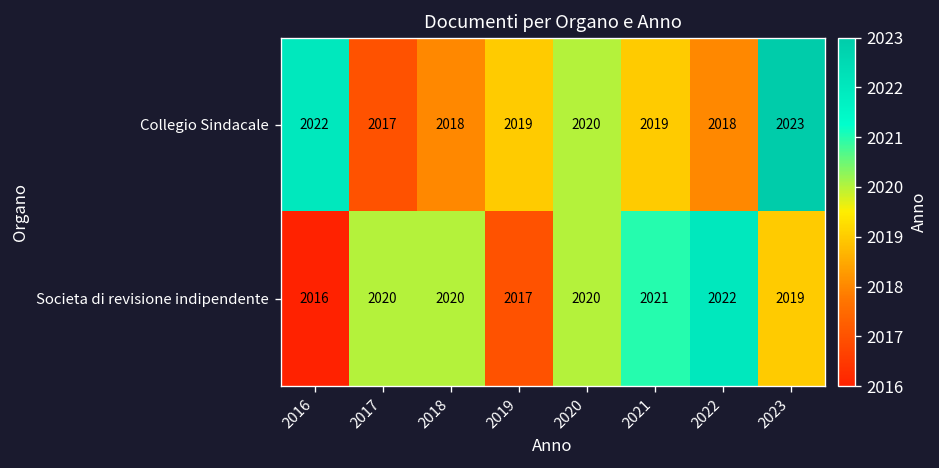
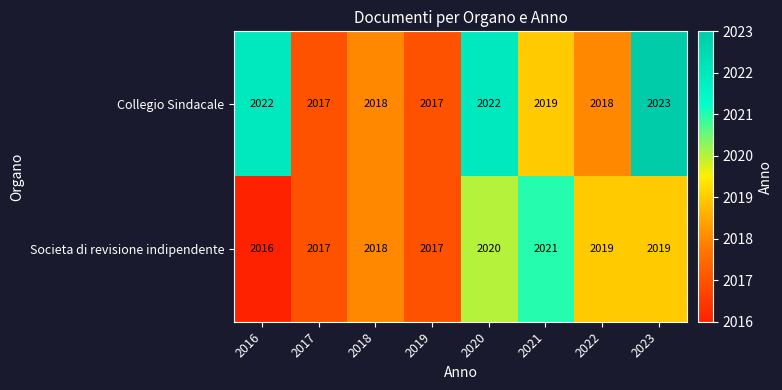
Collegio Sindacale, 2019: 2019 -> 2017
Collegio Sindacale, 2020: 2020 -> 2022
Societa di revisione indipendente, 2017: 2020 -> 2017
Societa di revisione indipendente, 2018: 2020 -> 2018
Societa di revisione indipendente, 2022: 2022 -> 2019
